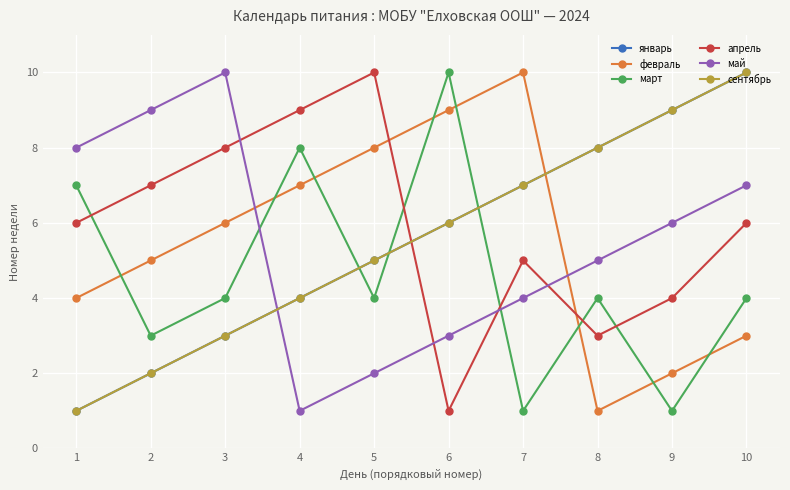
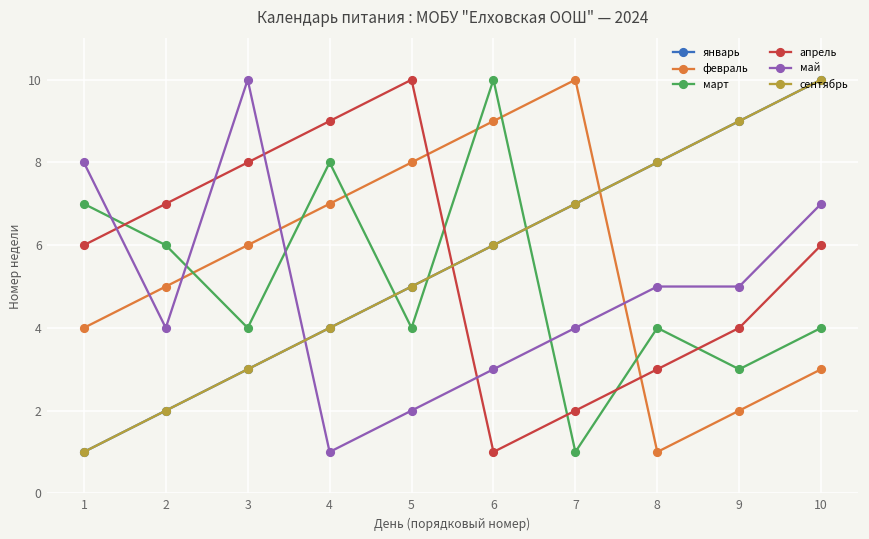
март, 2: 3 -> 6
май, 2: 9 -> 4
апрель, 7: 5 -> 2
март, 9: 1 -> 3
май, 9: 6 -> 5
